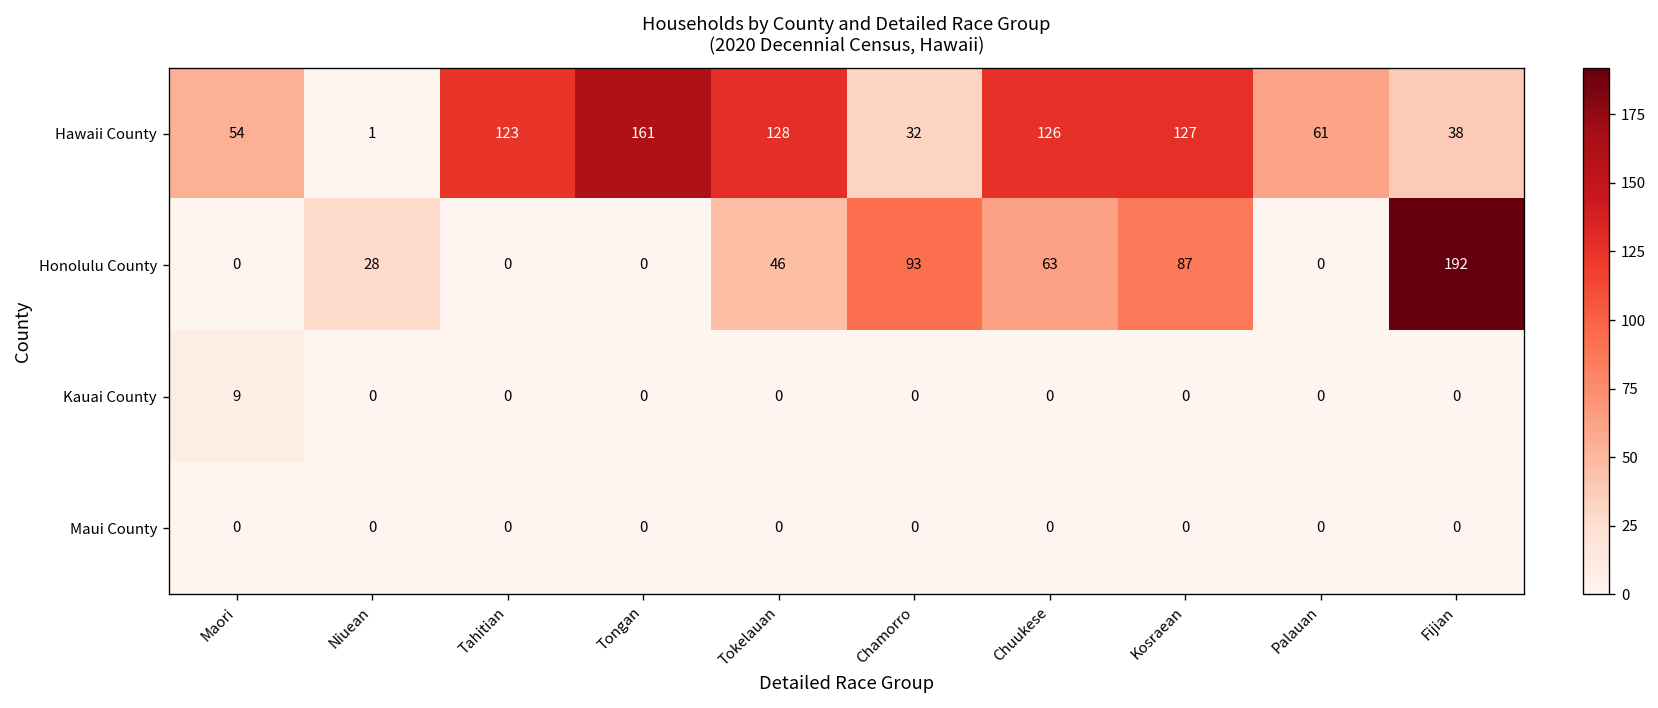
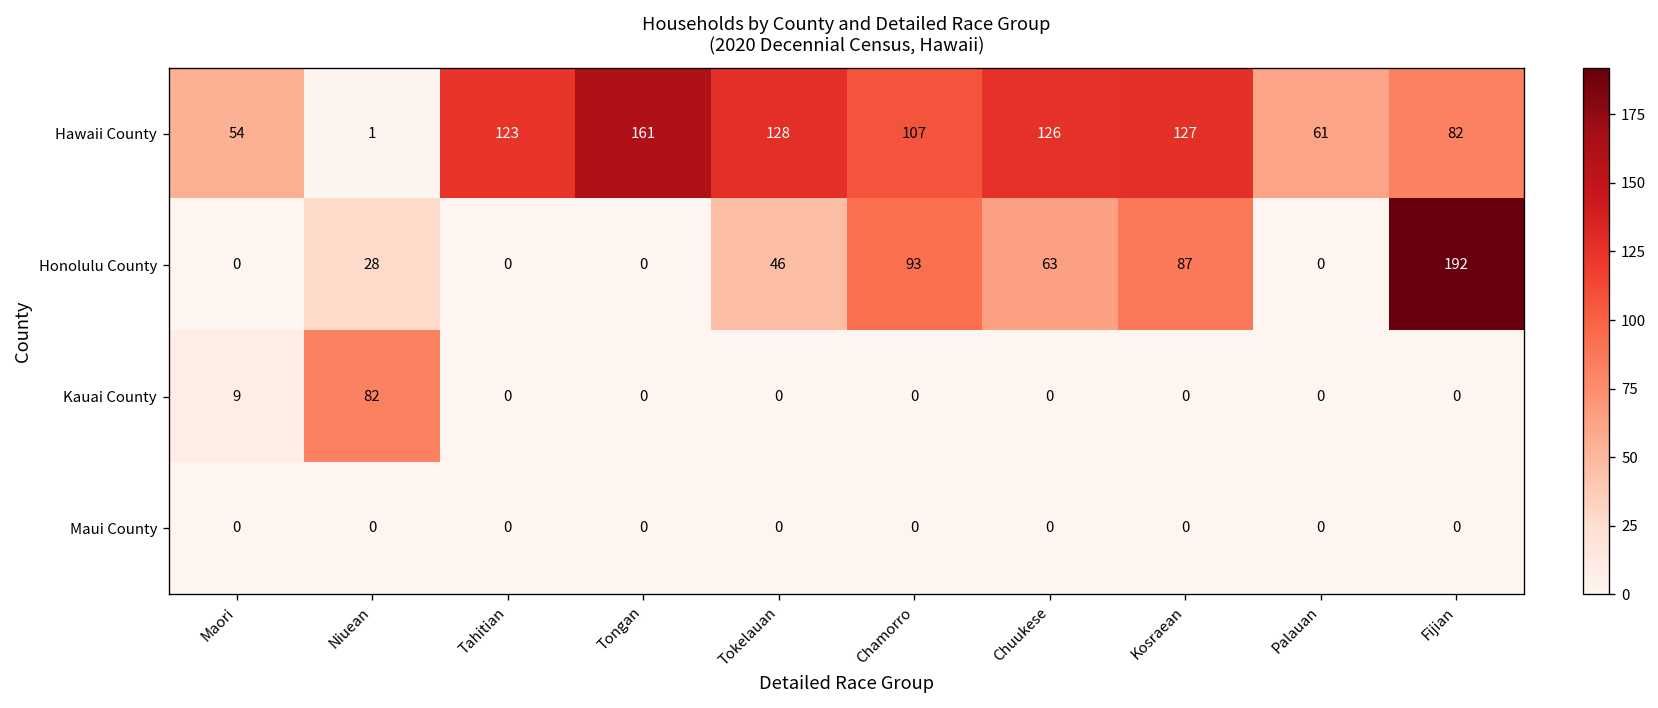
Hawaii County, Chamorro: 32 -> 107
Hawaii County, Fijian: 38 -> 82
Kauai County, Niuean: 0 -> 82
